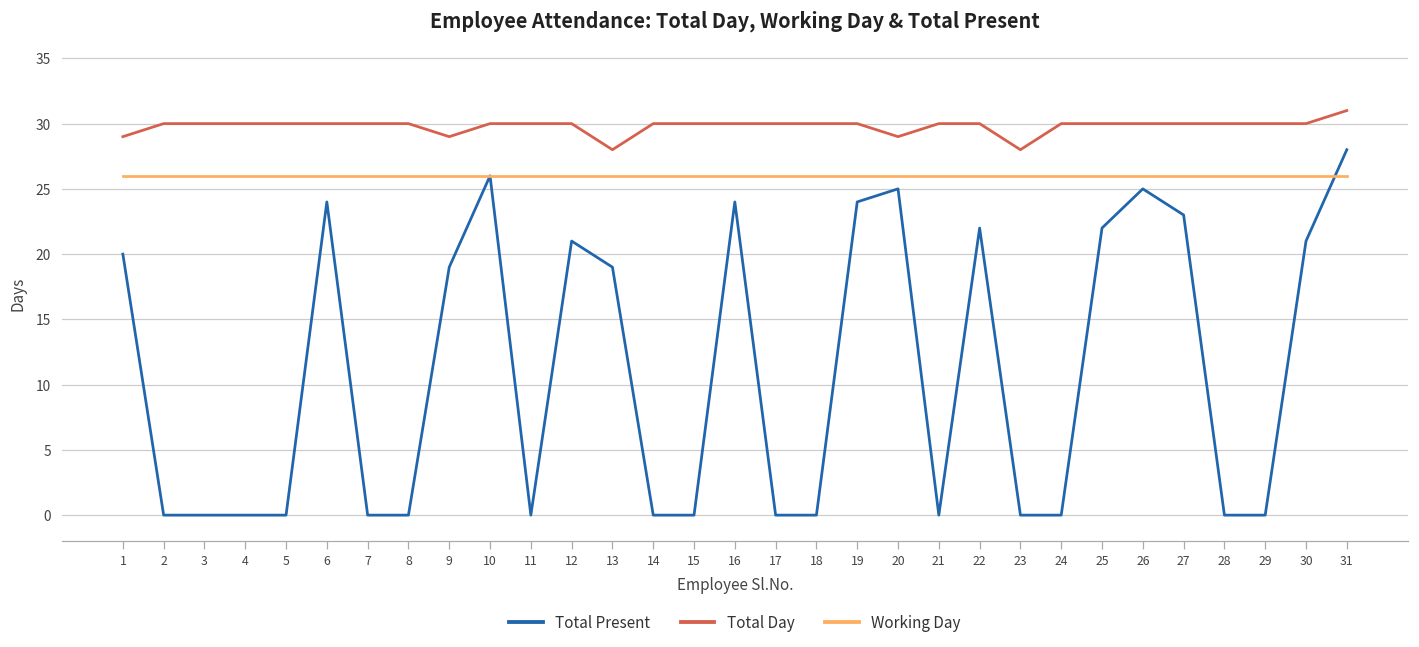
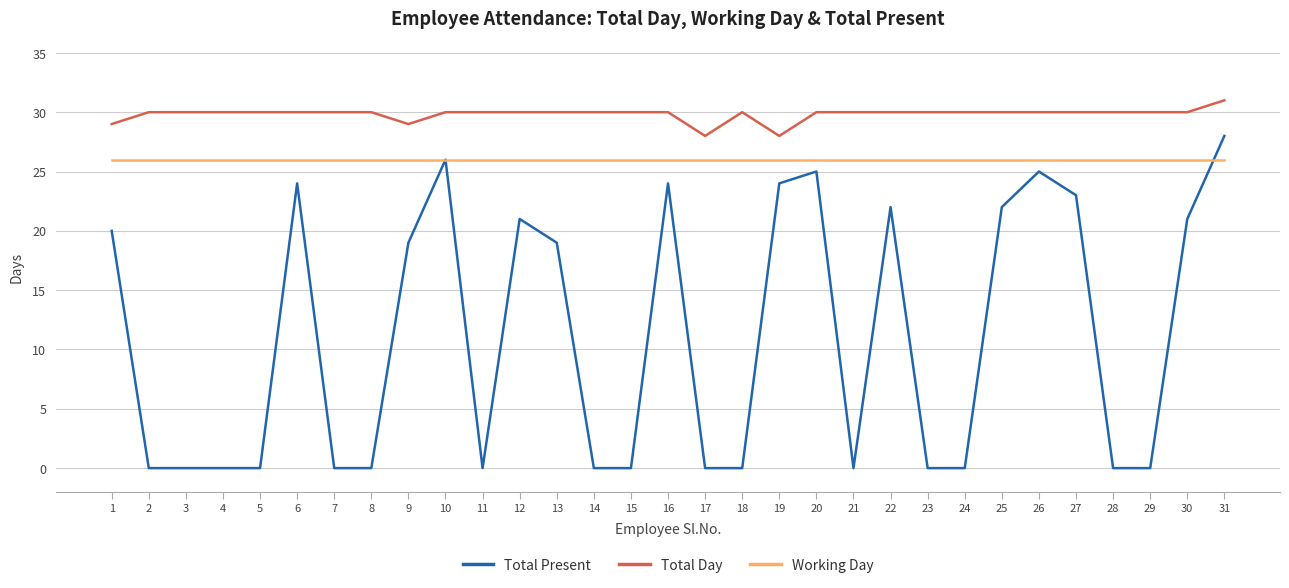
Total Day, 13: 28 -> 30
Total Day, 17: 30 -> 28
Total Day, 19: 30 -> 28
Total Day, 20: 29 -> 30
Total Day, 23: 28 -> 30
